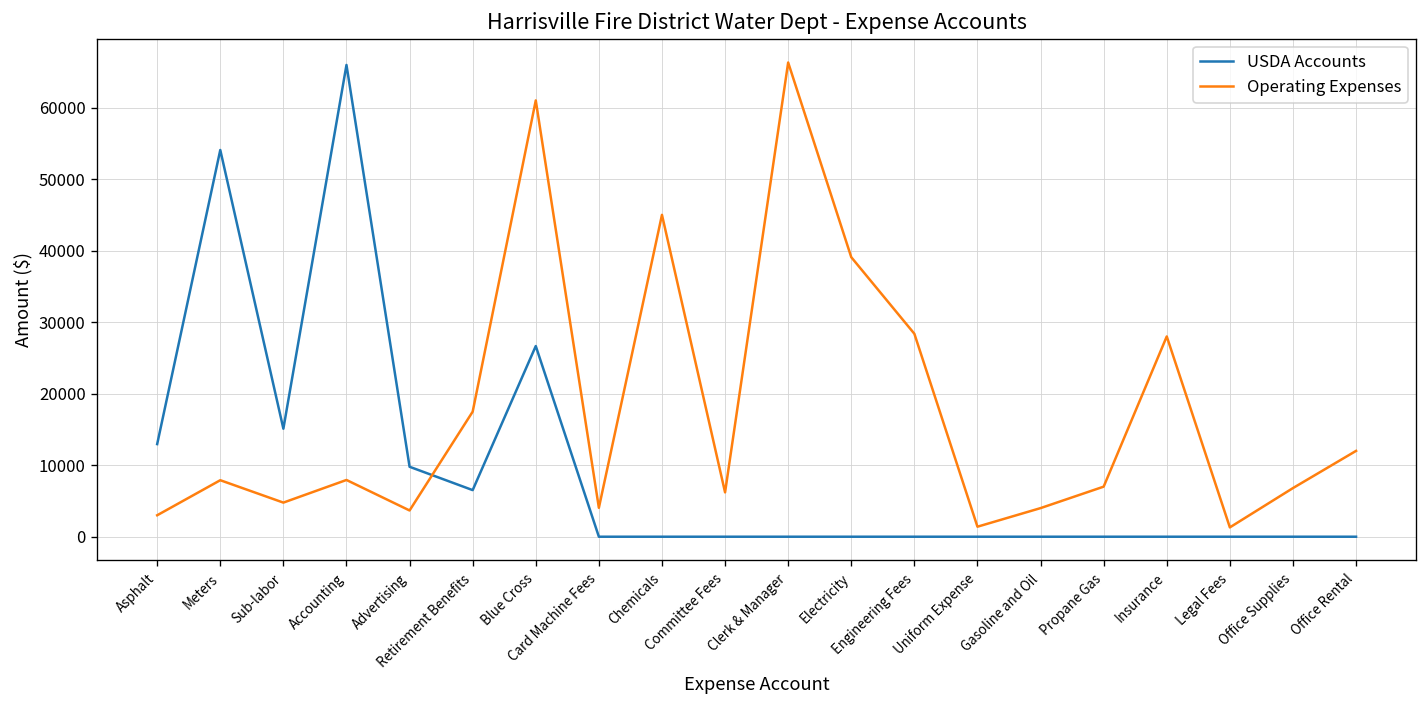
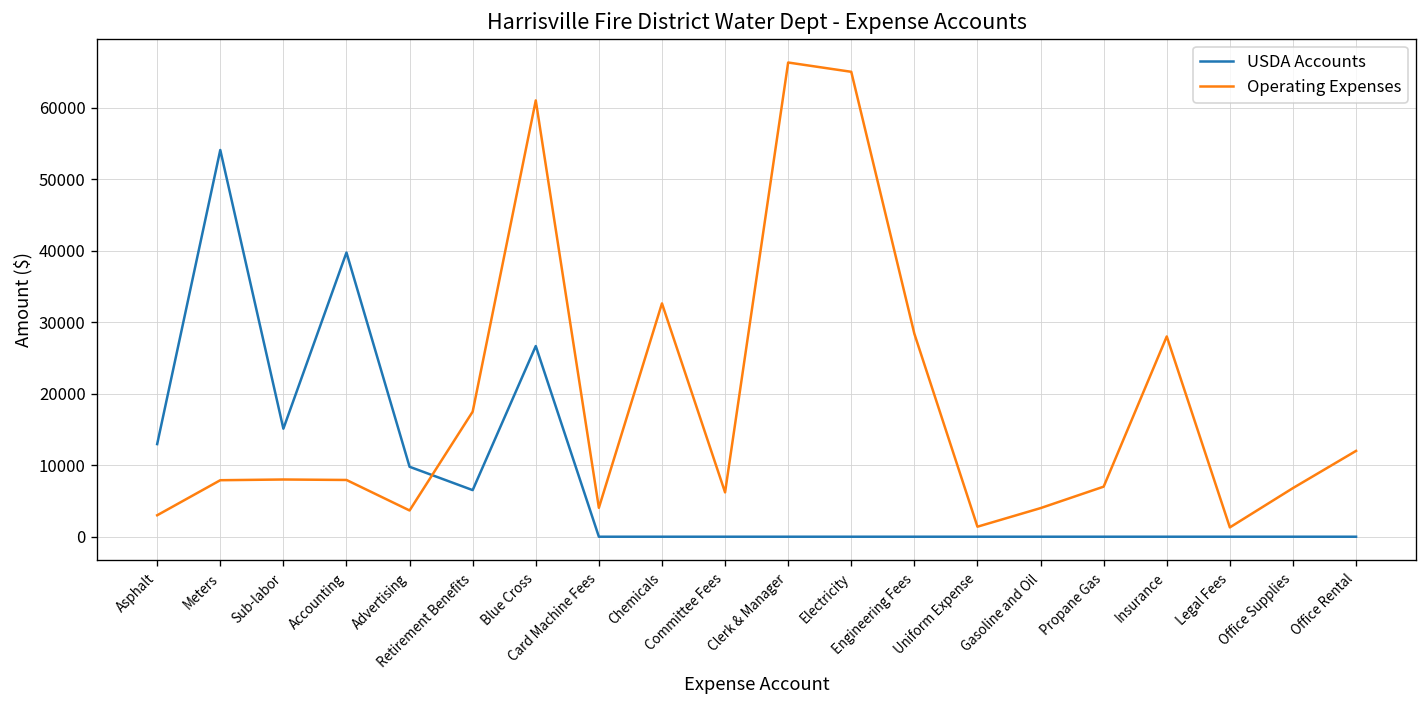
Operating Expenses, Sub-labor: 5000 -> 8000
USDA Accounts, Accounting: 66000 -> 40000
Operating Expenses, Chemicals: 45000 -> 33000
Operating Expenses, Electricity: 39000 -> 65000
